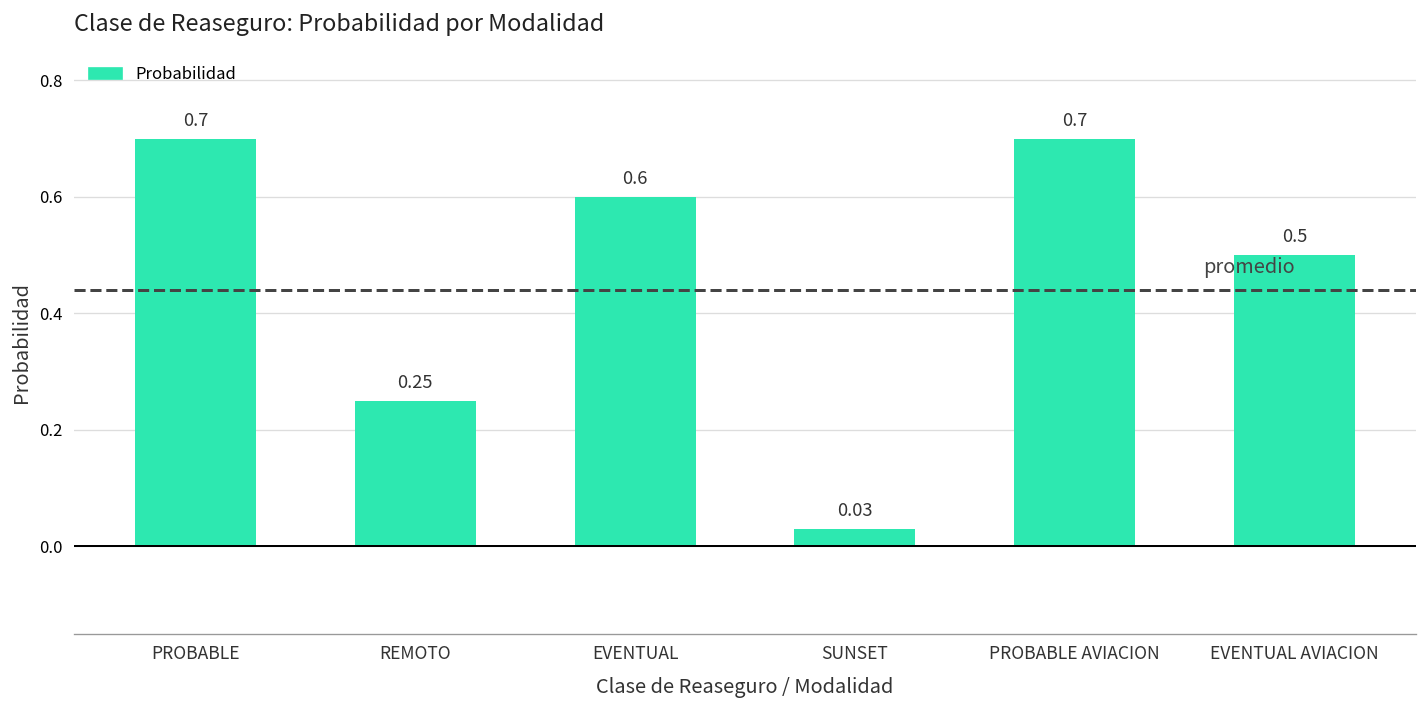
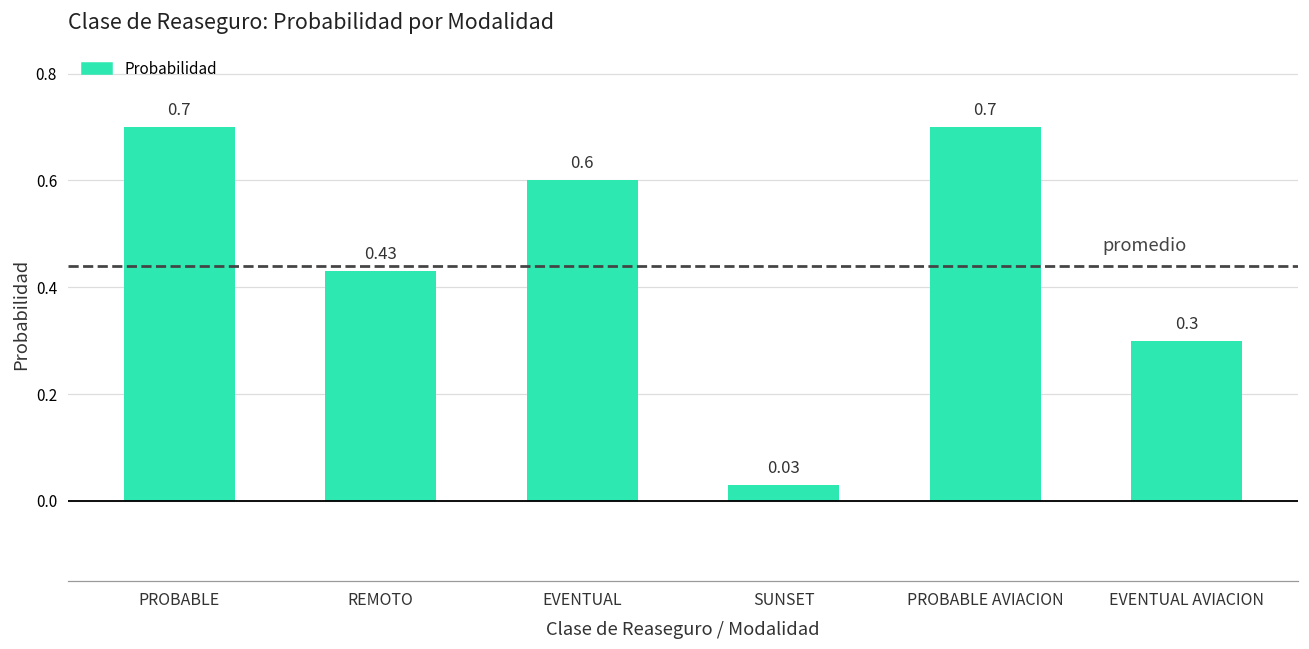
REMOTO: 0.25 -> 0.43
EVENTUAL AVIACION: 0.5 -> 0.3
